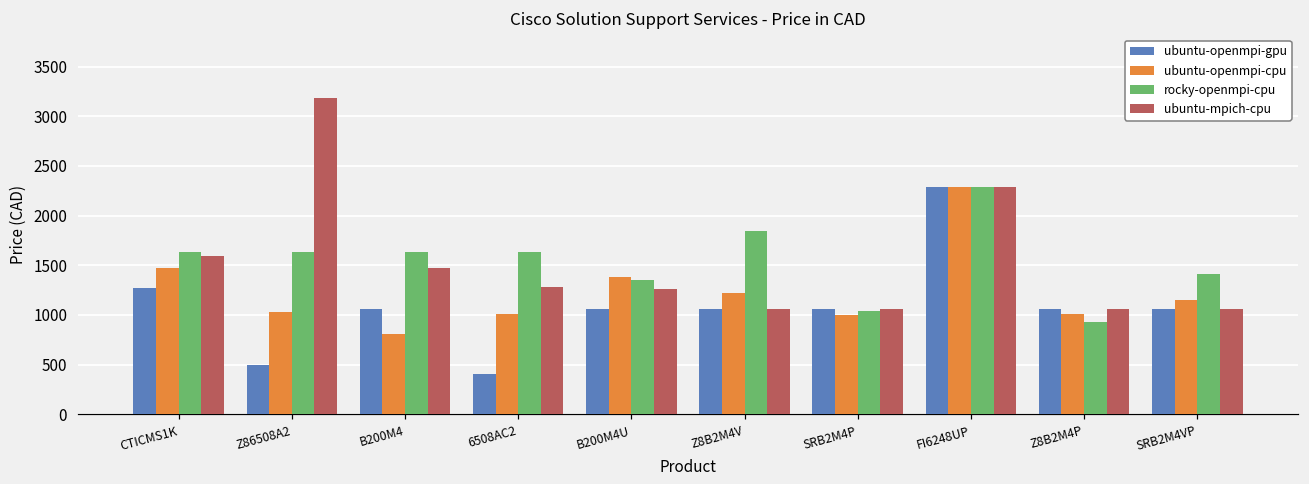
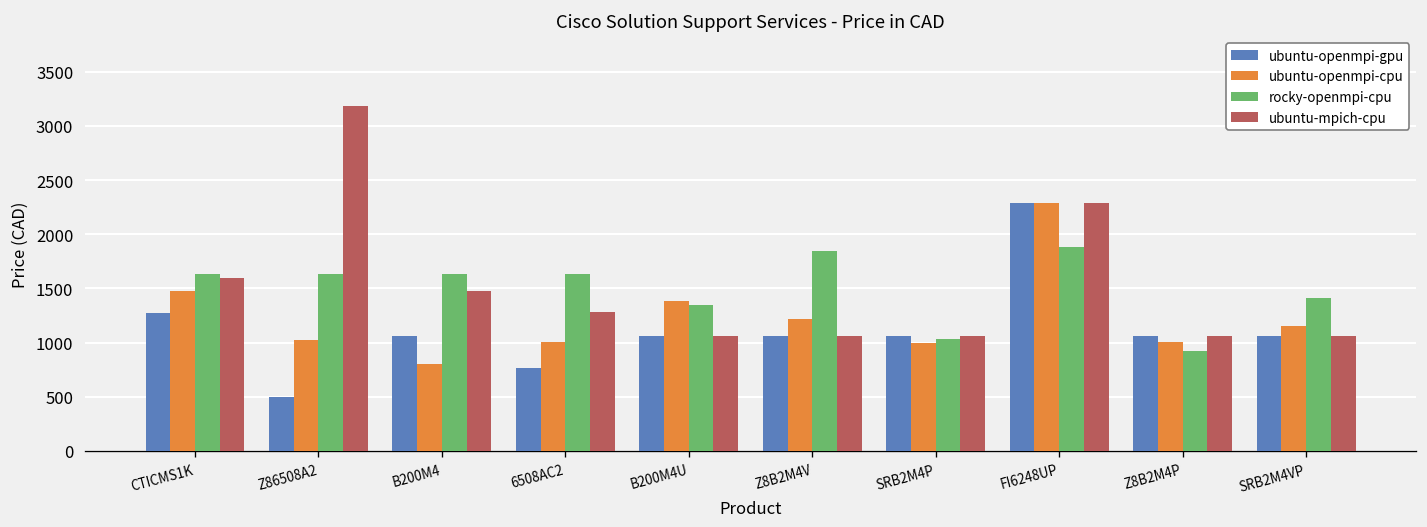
ubuntu-openmpi-gpu, 6508AC2: 400 -> 800
ubuntu-mpich-cpu, B200M4U: 1300 -> 1100
rocky-openmpi-cpu, FI6248UP: 2300 -> 1900
